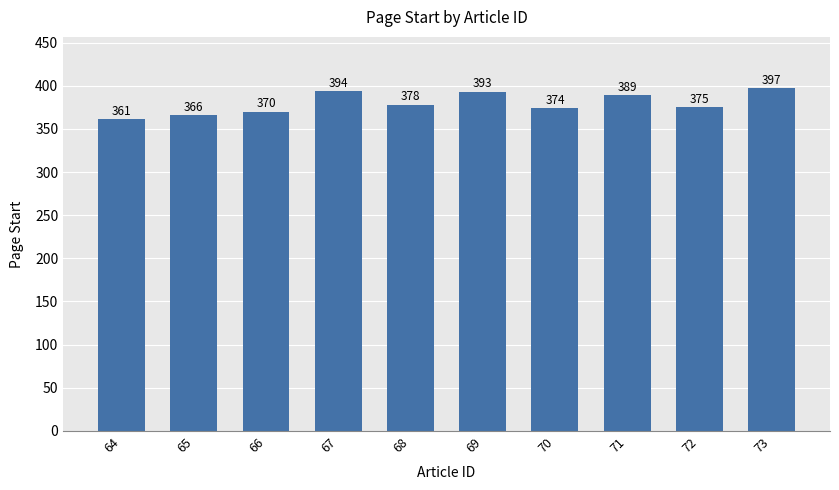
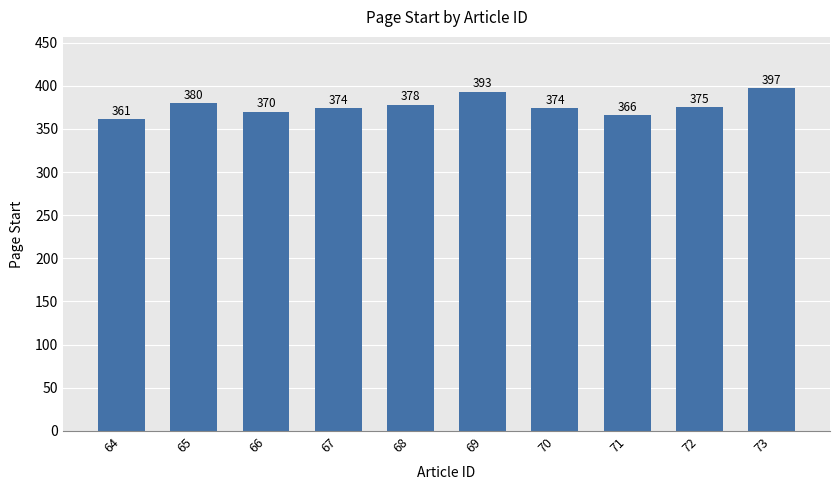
65: 366 -> 380
67: 394 -> 374
71: 389 -> 366
